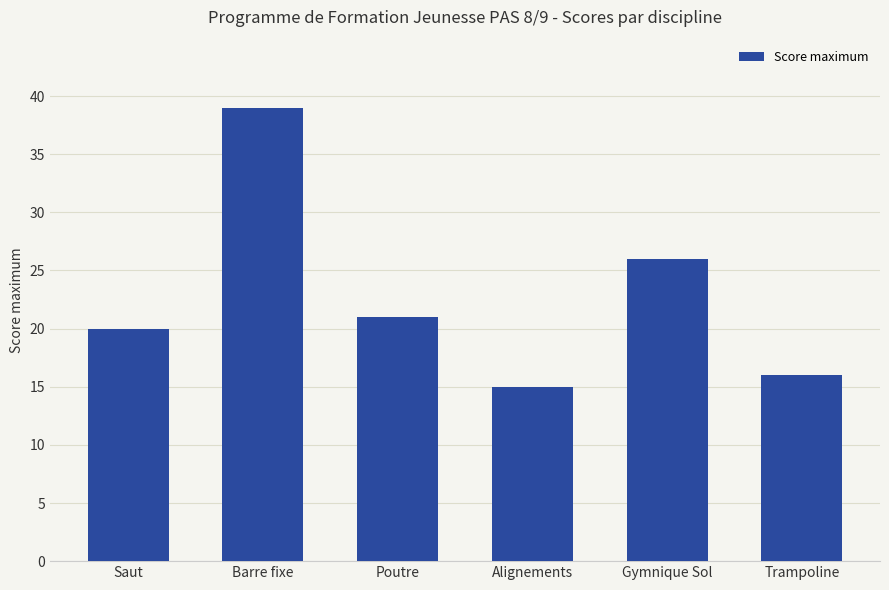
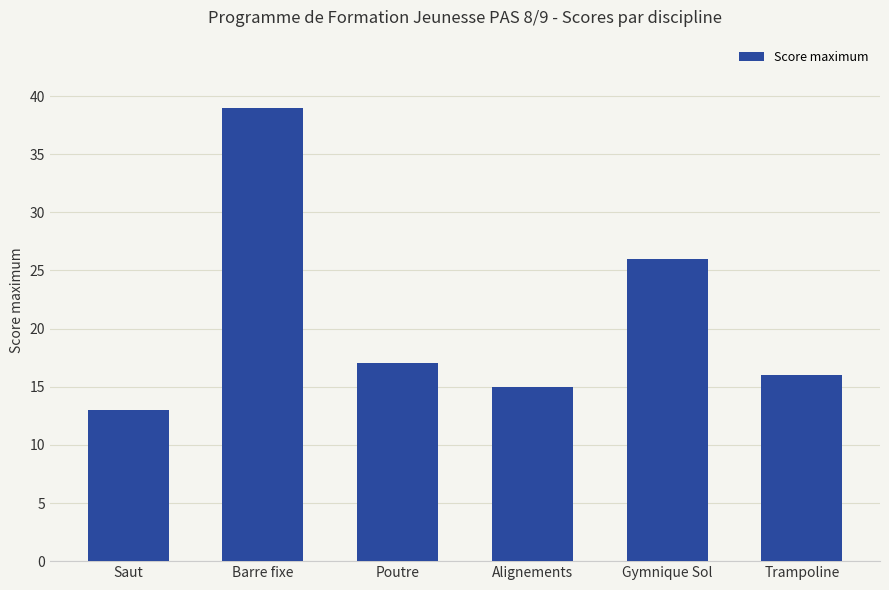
Saut: 20 -> 13
Poutre: 21 -> 17
